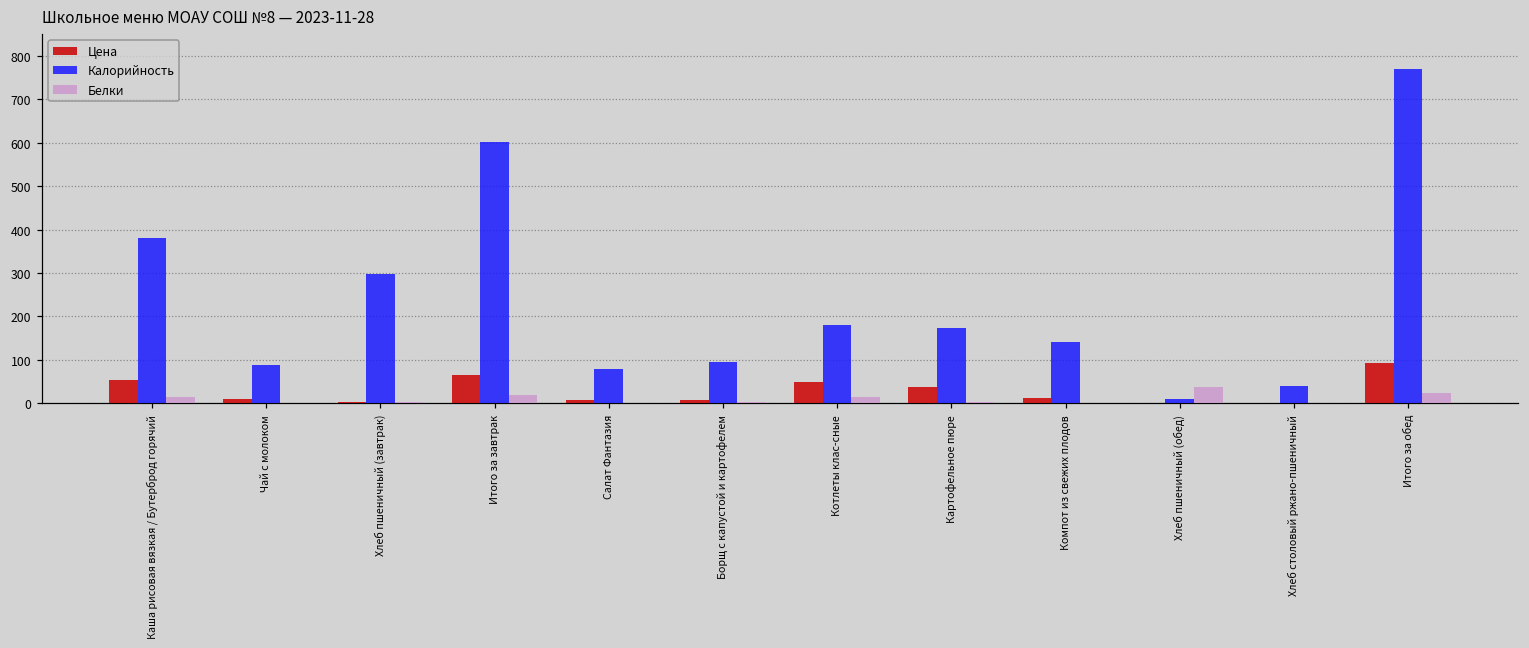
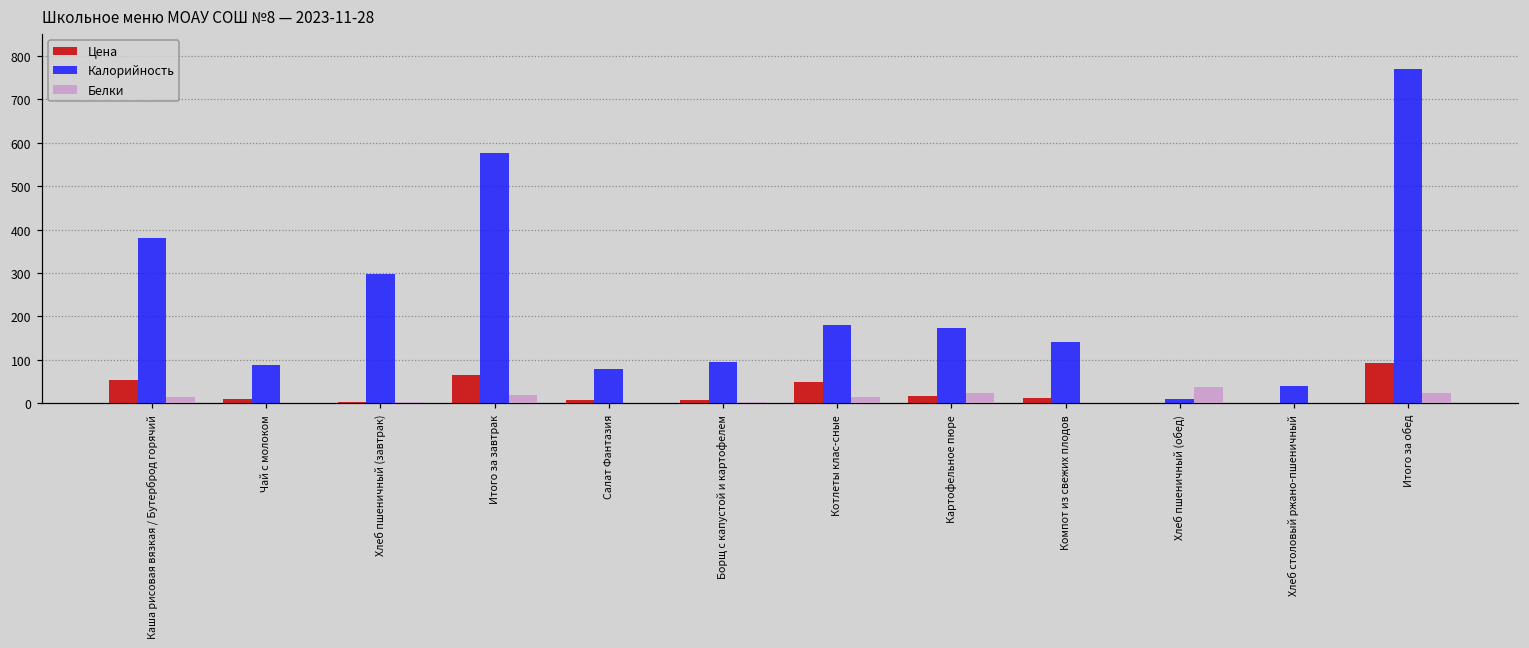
Калорийность, Итого за завтрак: 600 -> 580
Цена, Картофельное пюре: 40 -> 20
Белки, Картофельное пюре: 0 -> 20
